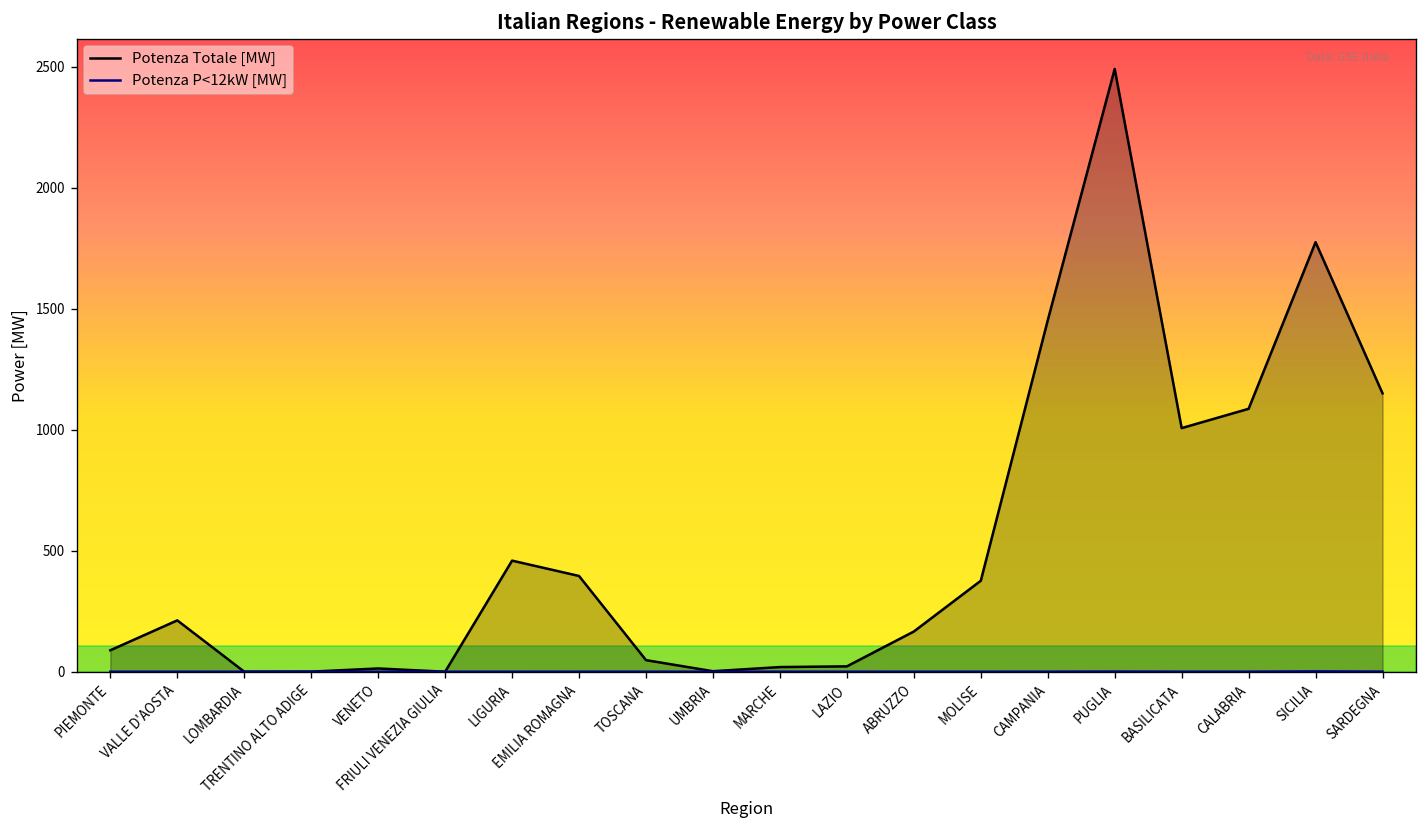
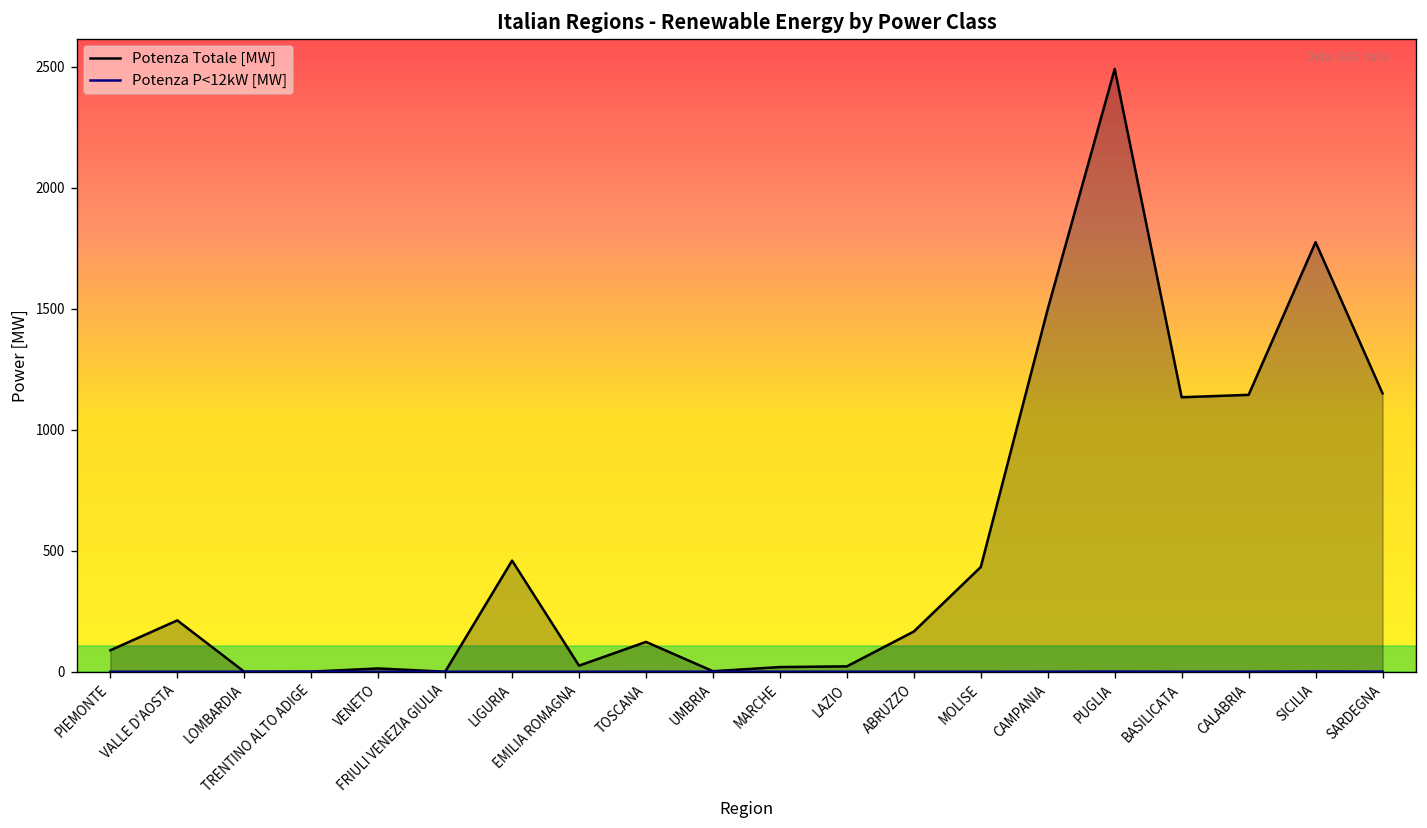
Potenza Totale [MW], EMILIA ROMAGNA: 400 -> 30
Potenza Totale [MW], TOSCANA: 50 -> 120
Potenza Totale [MW], MOLISE: 380 -> 430
Potenza Totale [MW], CAMPANIA: 1450 -> 1500
Potenza Totale [MW], BASILICATA: 1010 -> 1130
Potenza Totale [MW], CALABRIA: 1090 -> 1140
